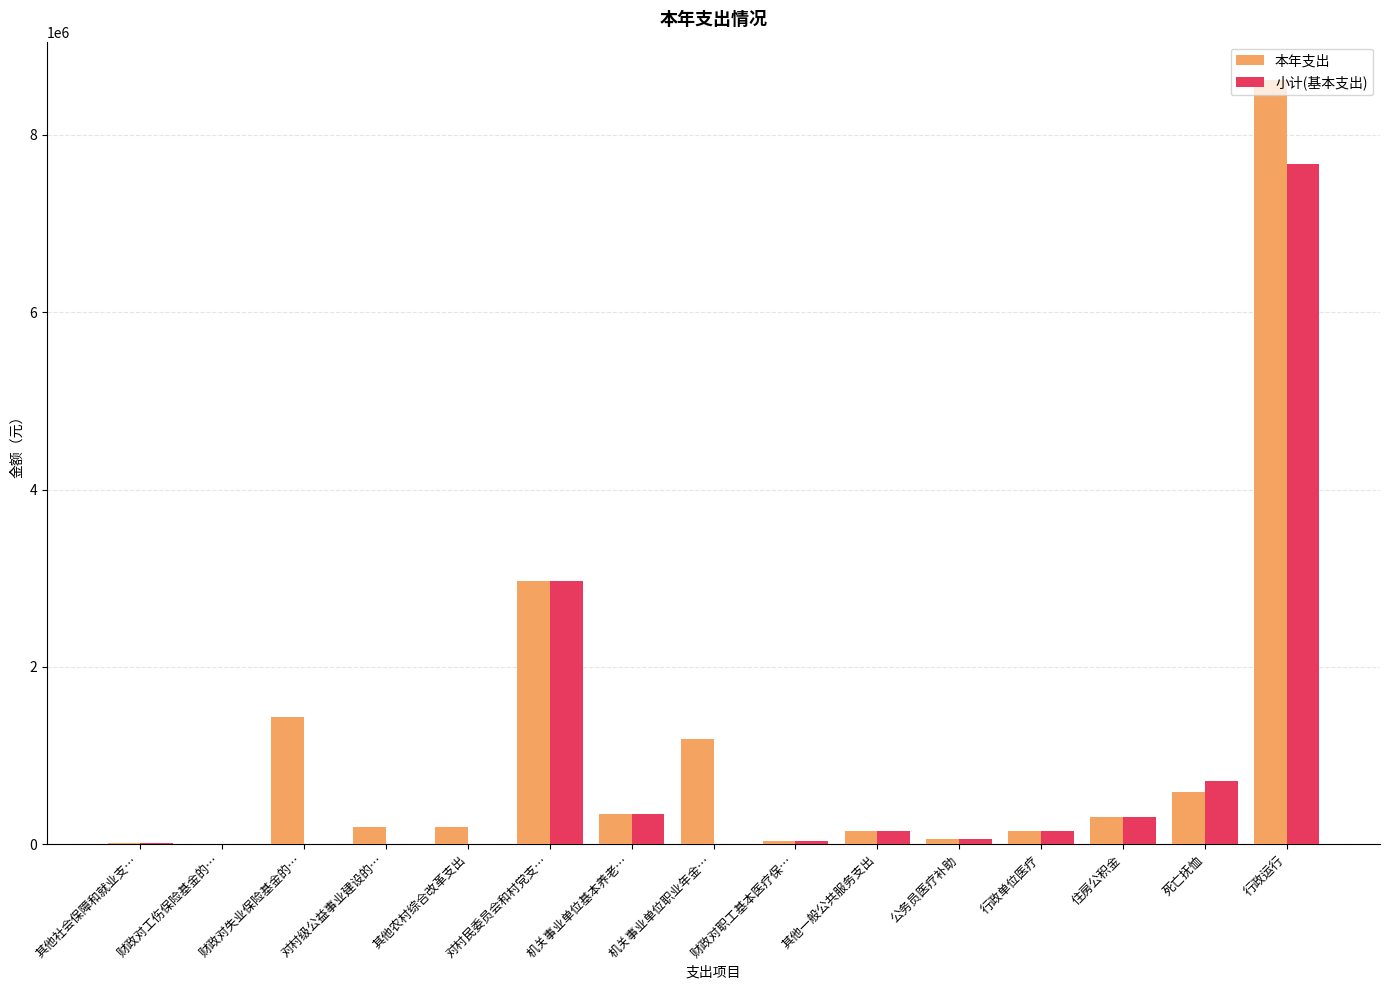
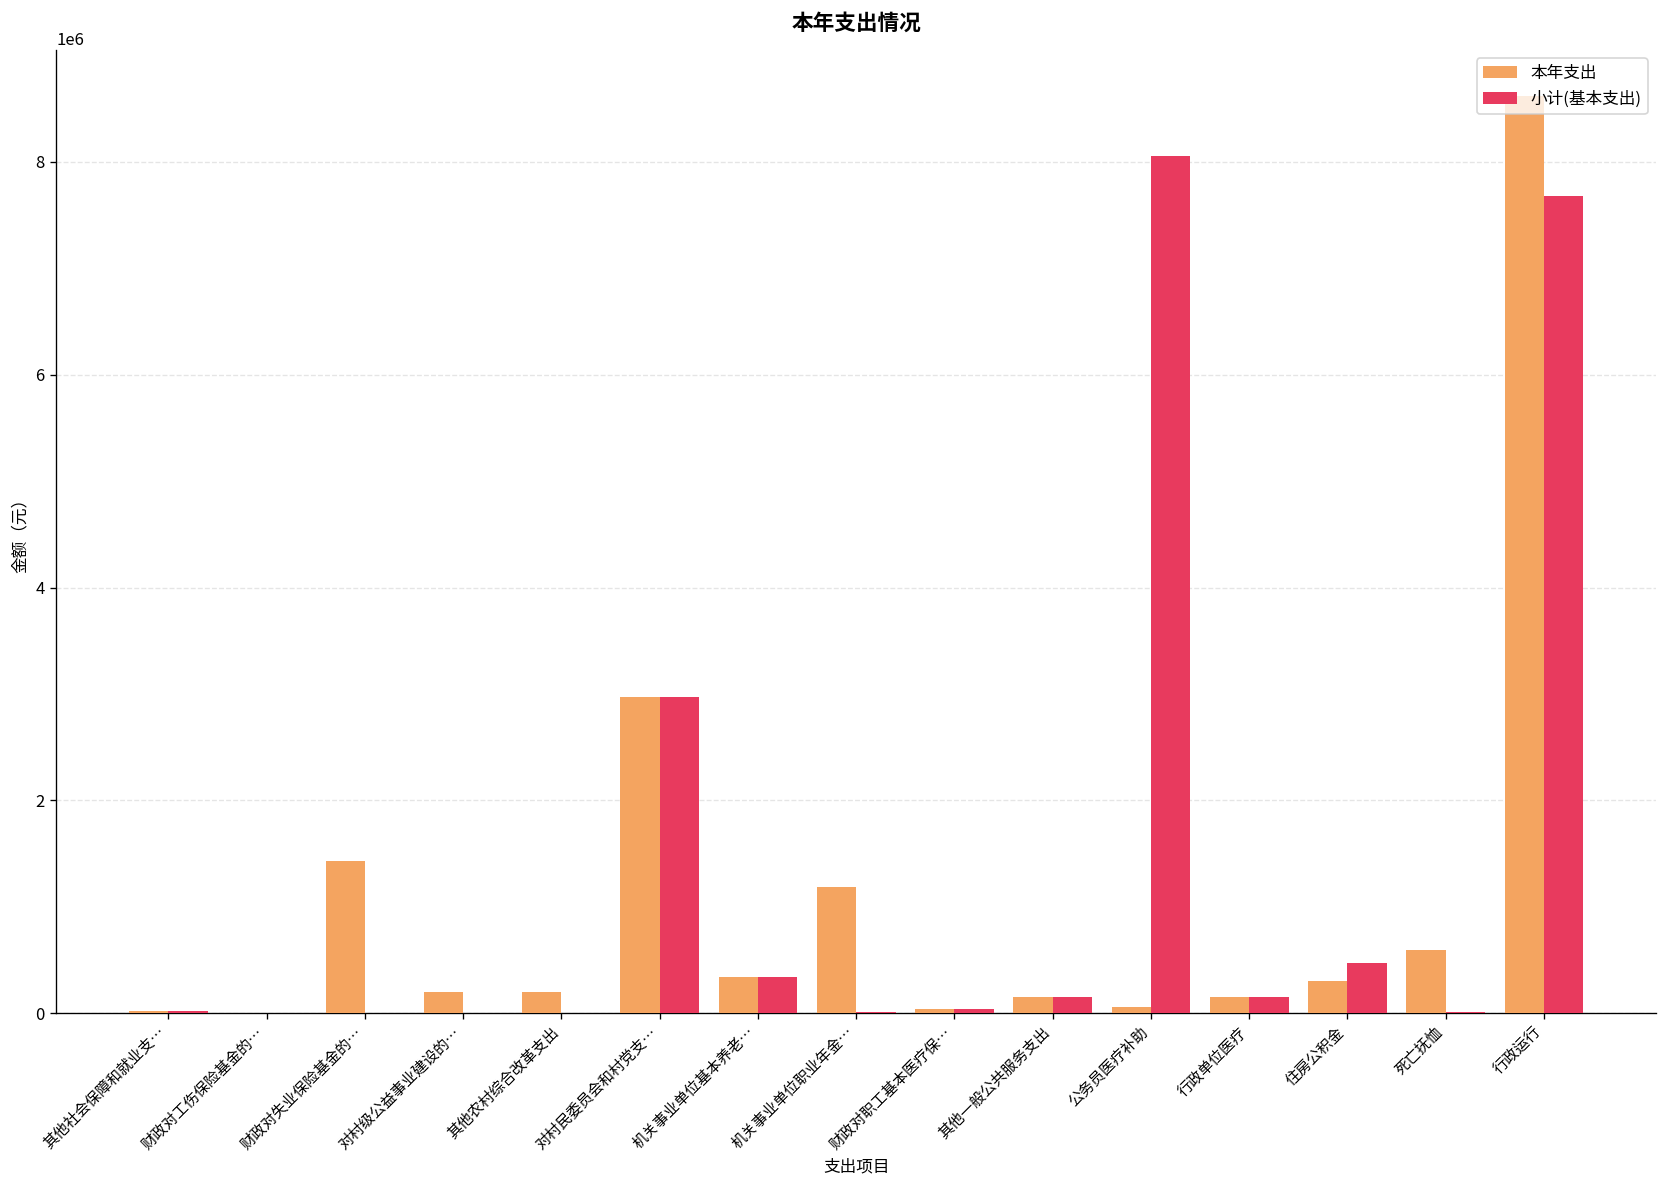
小计(基本支出), 公务员医疗补助: 100000 -> 8100000
小计(基本支出), 住房公积金: 300000 -> 500000
小计(基本支出), 死亡抚恤: 700000 -> 0
